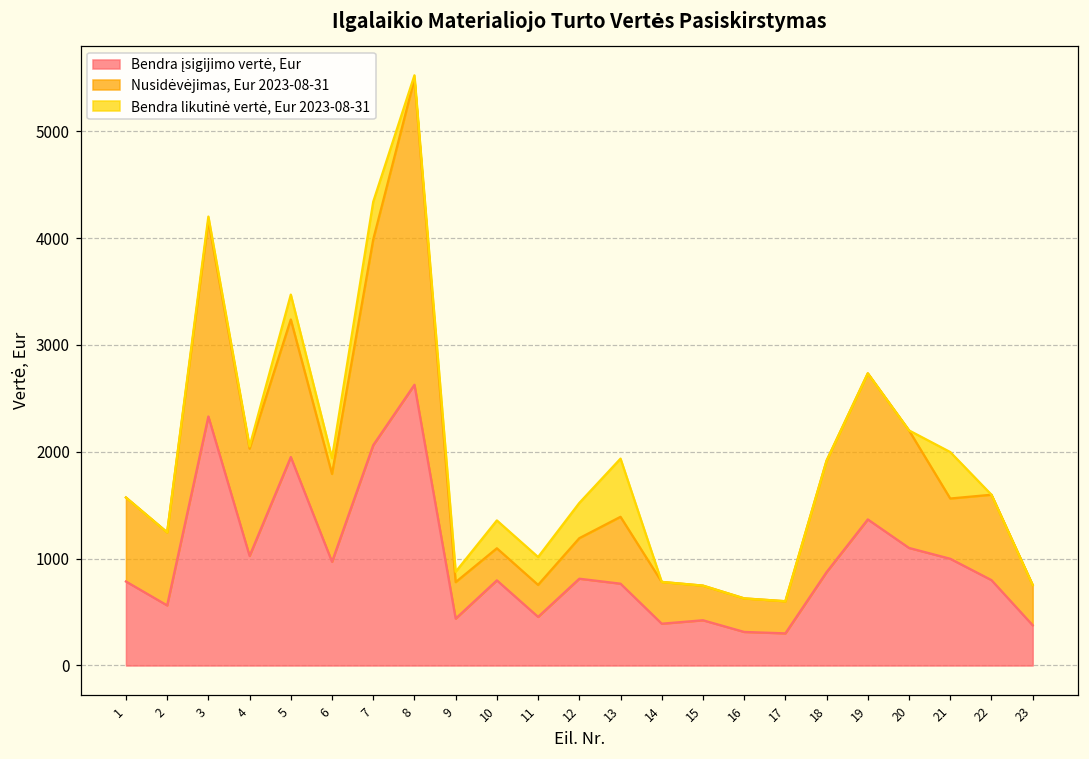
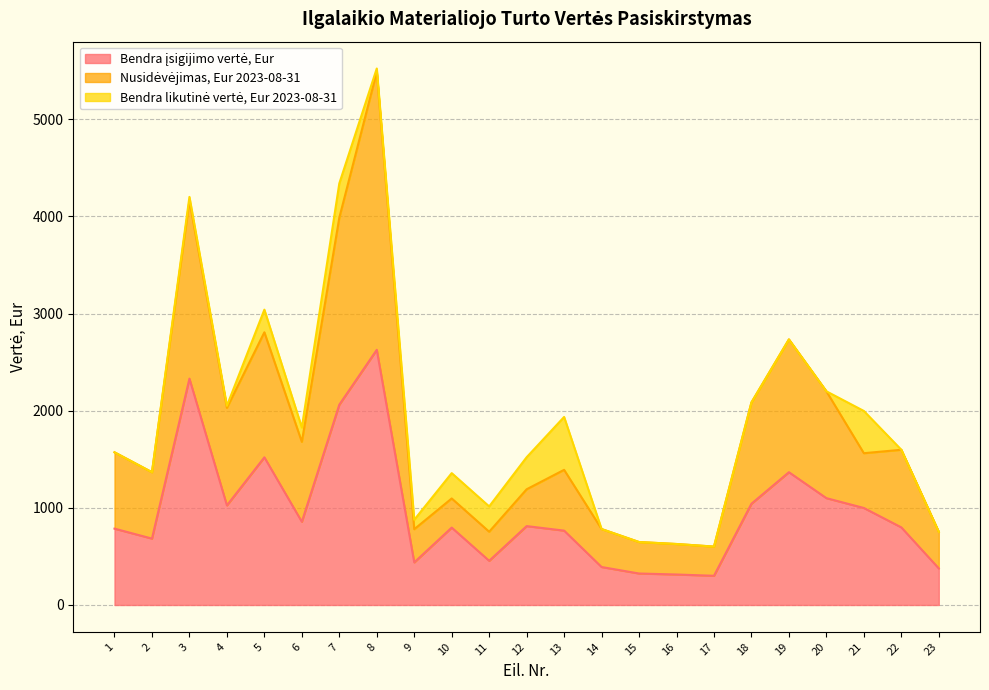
Bendra įsigijimo vertė, Eur, 2: 600 -> 700
Bendra įsigijimo vertė, Eur, 5: 2000 -> 1500
Bendra įsigijimo vertė, Eur, 6: 1000 -> 900
Bendra įsigijimo vertė, Eur, 15: 400 -> 300
Bendra įsigijimo vertė, Eur, 18: 900 -> 1000
